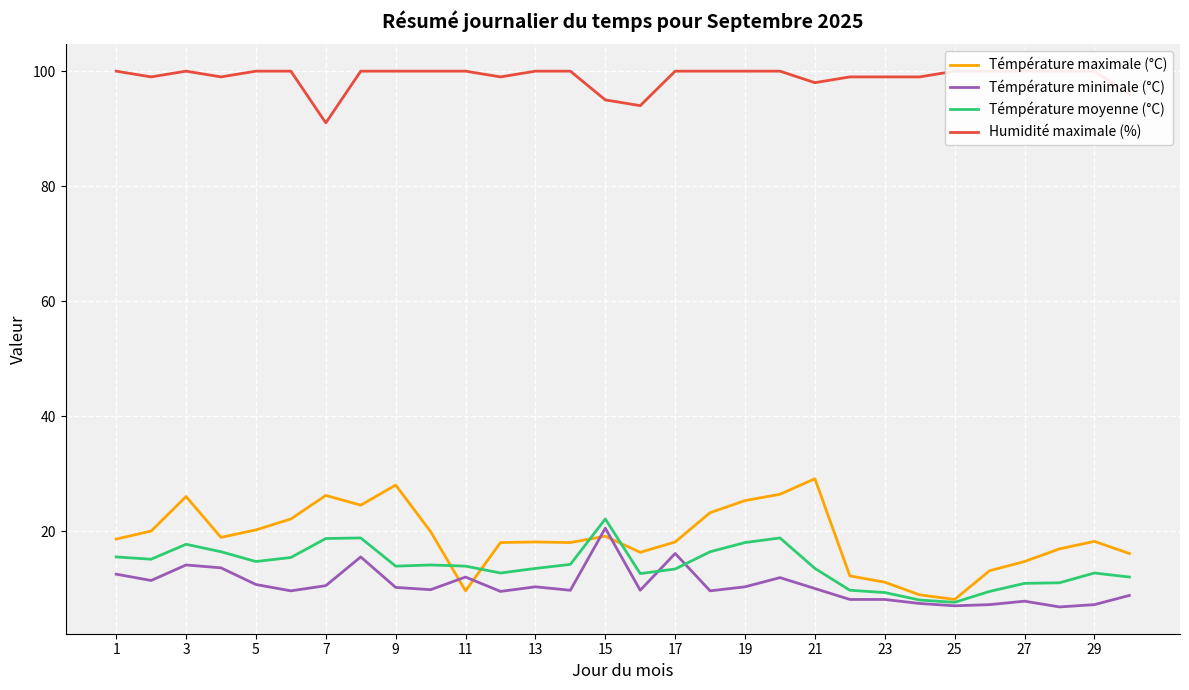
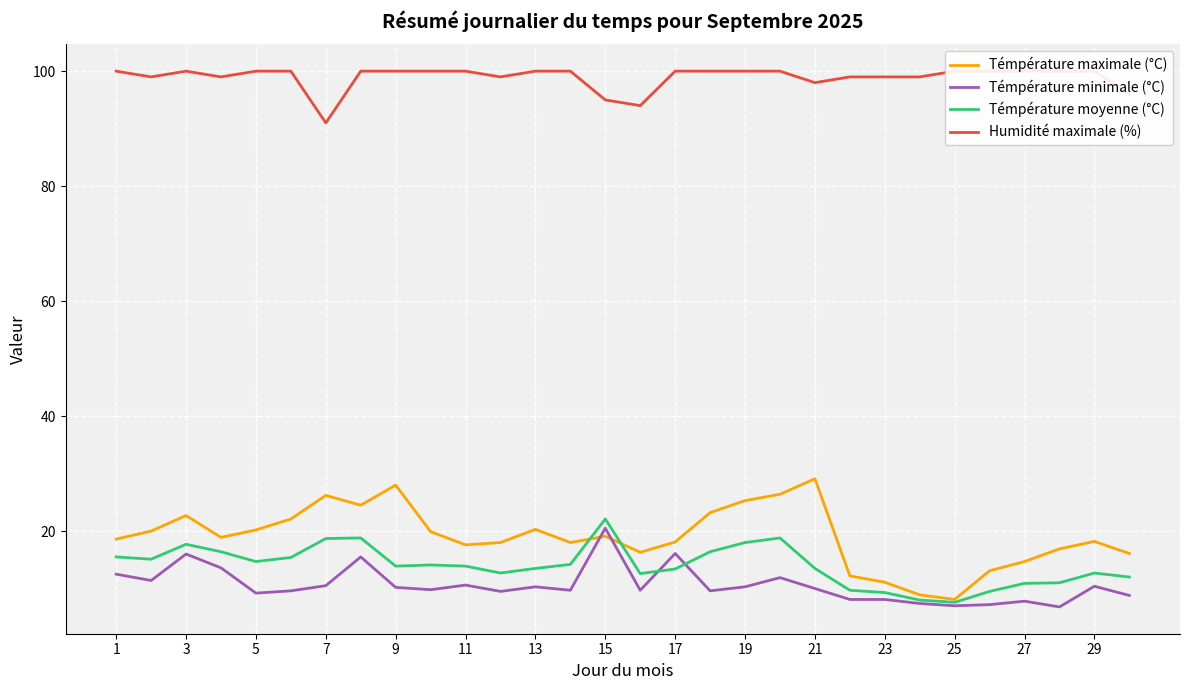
Témpérature maximale (°C), 3: 26 -> 23
Témpérature minimale (°C), 3: 14 -> 16
Témpérature minimale (°C), 5: 11 -> 9
Témpérature maximale (°C), 11: 10 -> 18
Témpérature minimale (°C), 11: 12 -> 11
Témpérature maximale (°C), 13: 18 -> 20
Témpérature minimale (°C), 29: 7 -> 10
